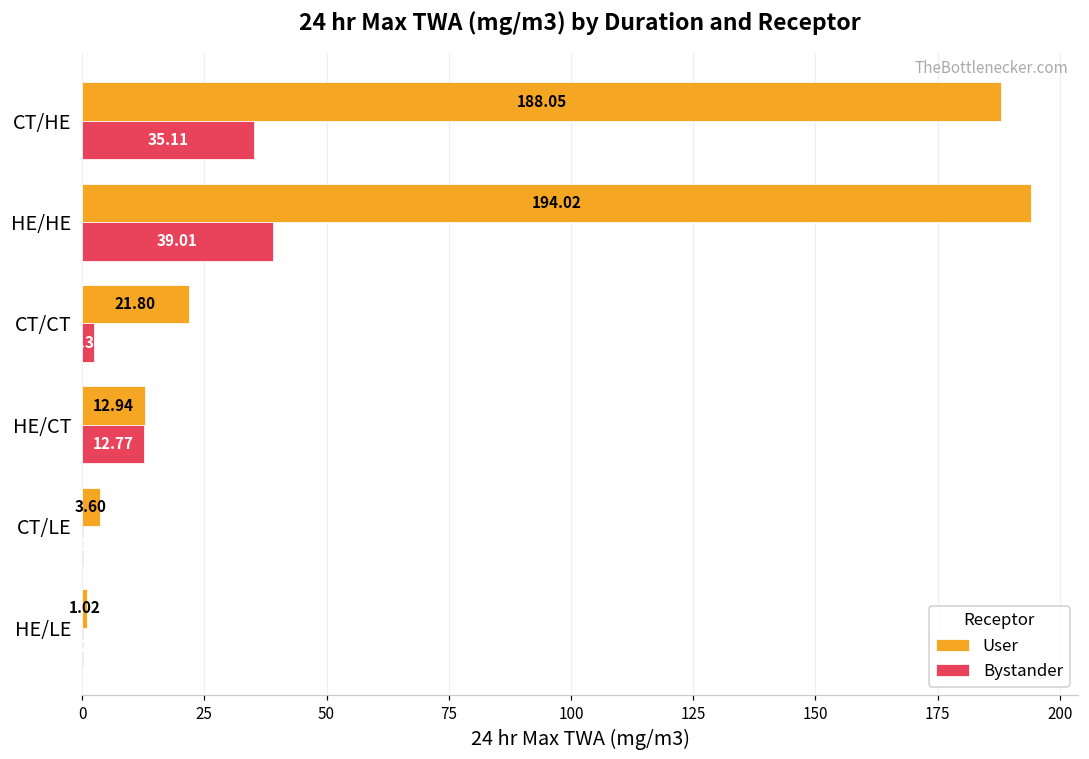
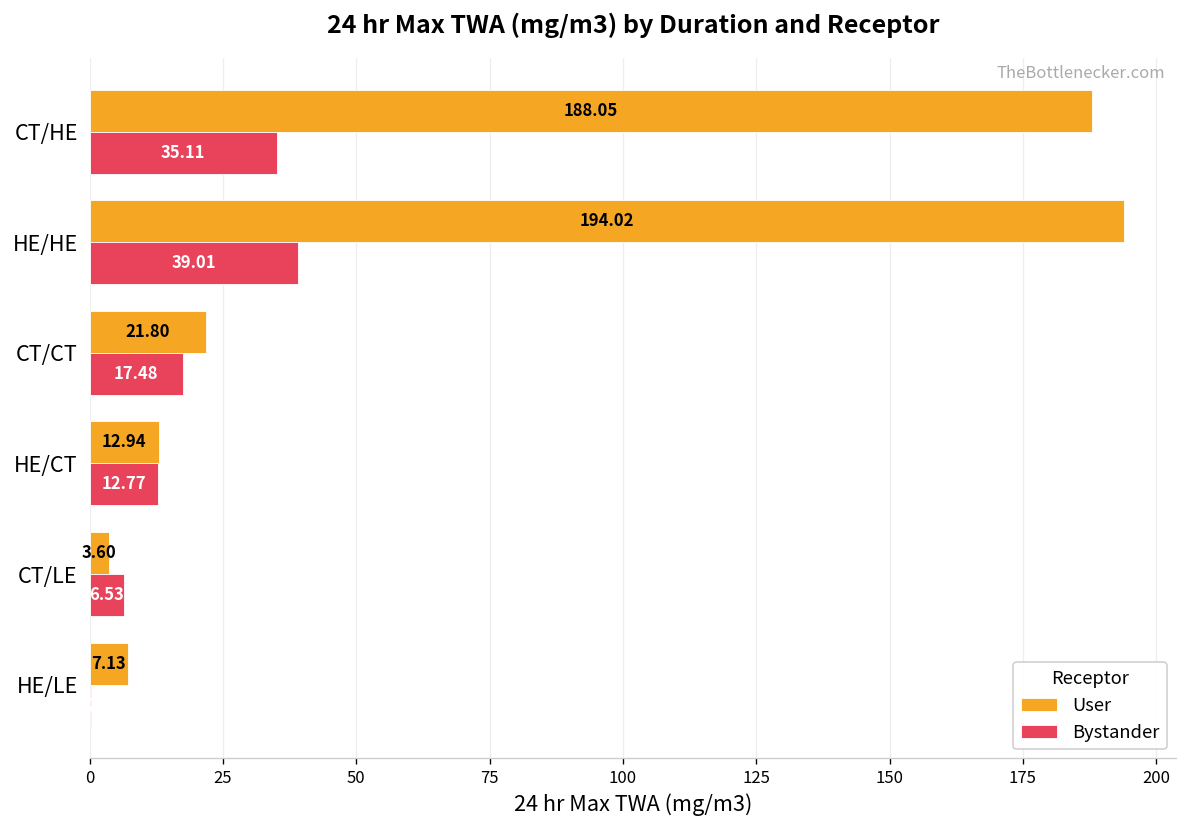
Bystander, CT/CT: 2 -> 17
Bystander, CT/LE: 0 -> 7
User, HE/LE: 1.02 -> 7.13
